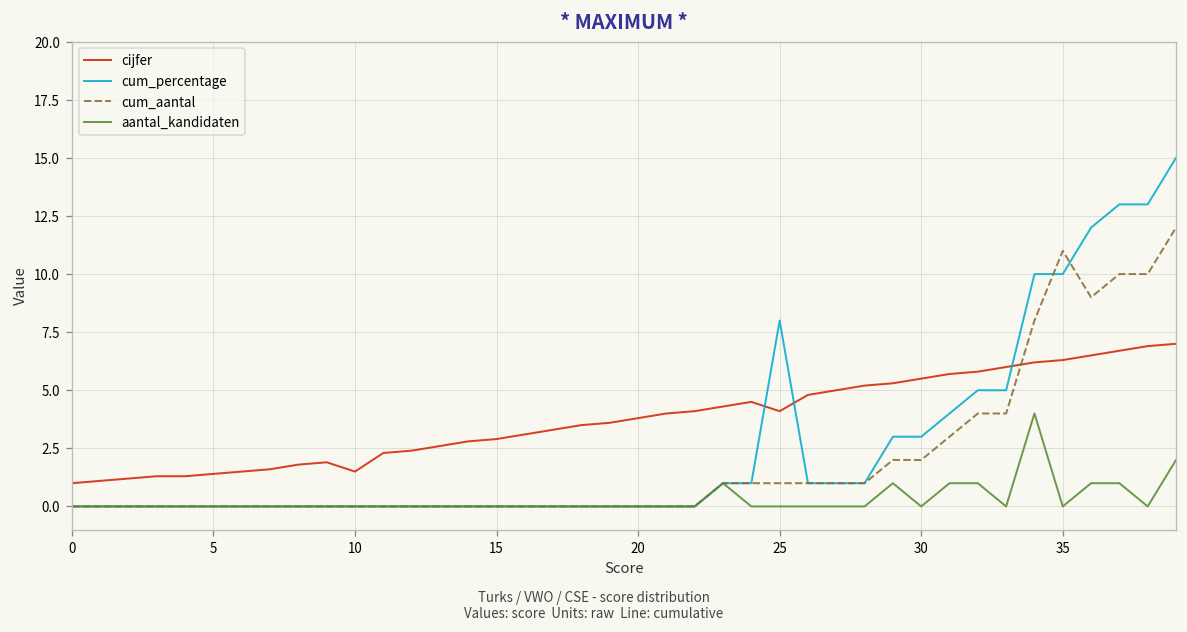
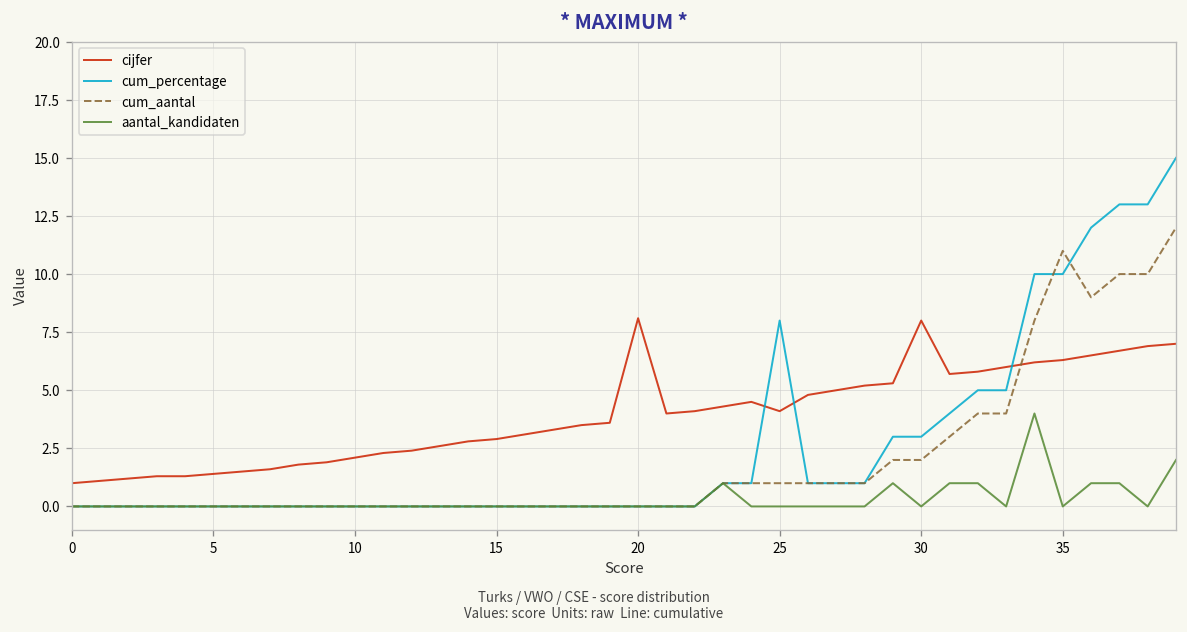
cijfer, 10: 1.5 -> 2.1
cijfer, 20: 3.8 -> 8.1
cijfer, 30: 5.5 -> 8.0
